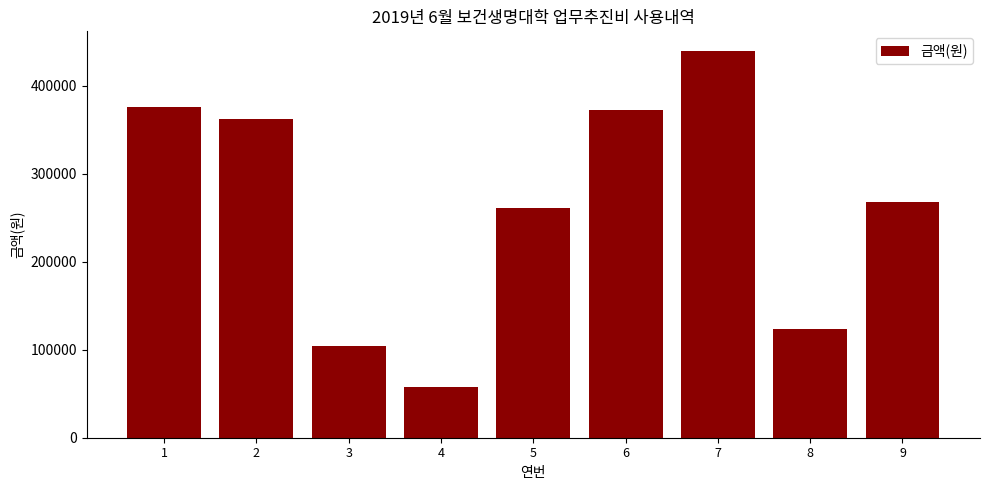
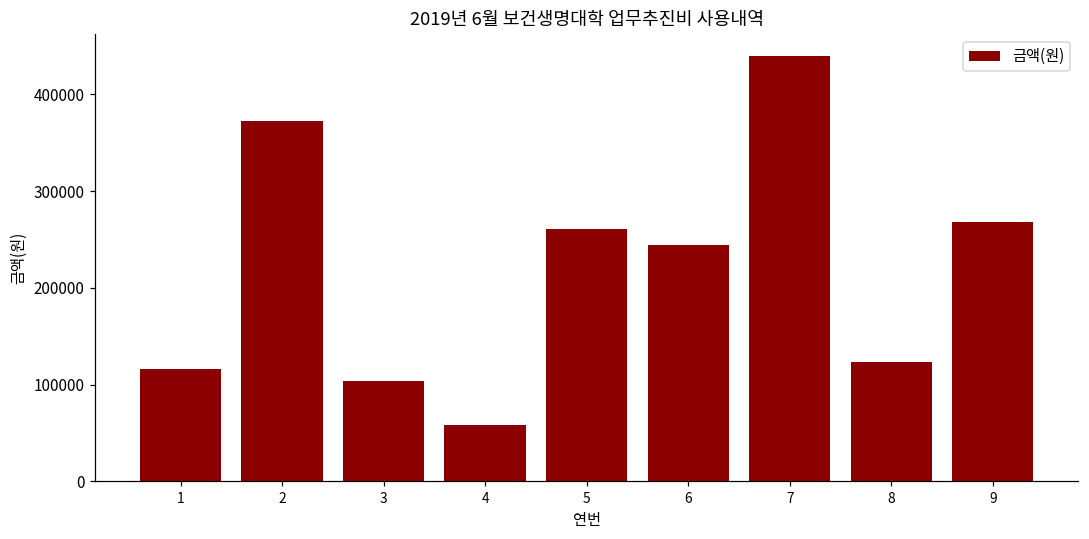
1: 380000 -> 120000
2: 360000 -> 370000
6: 370000 -> 240000
